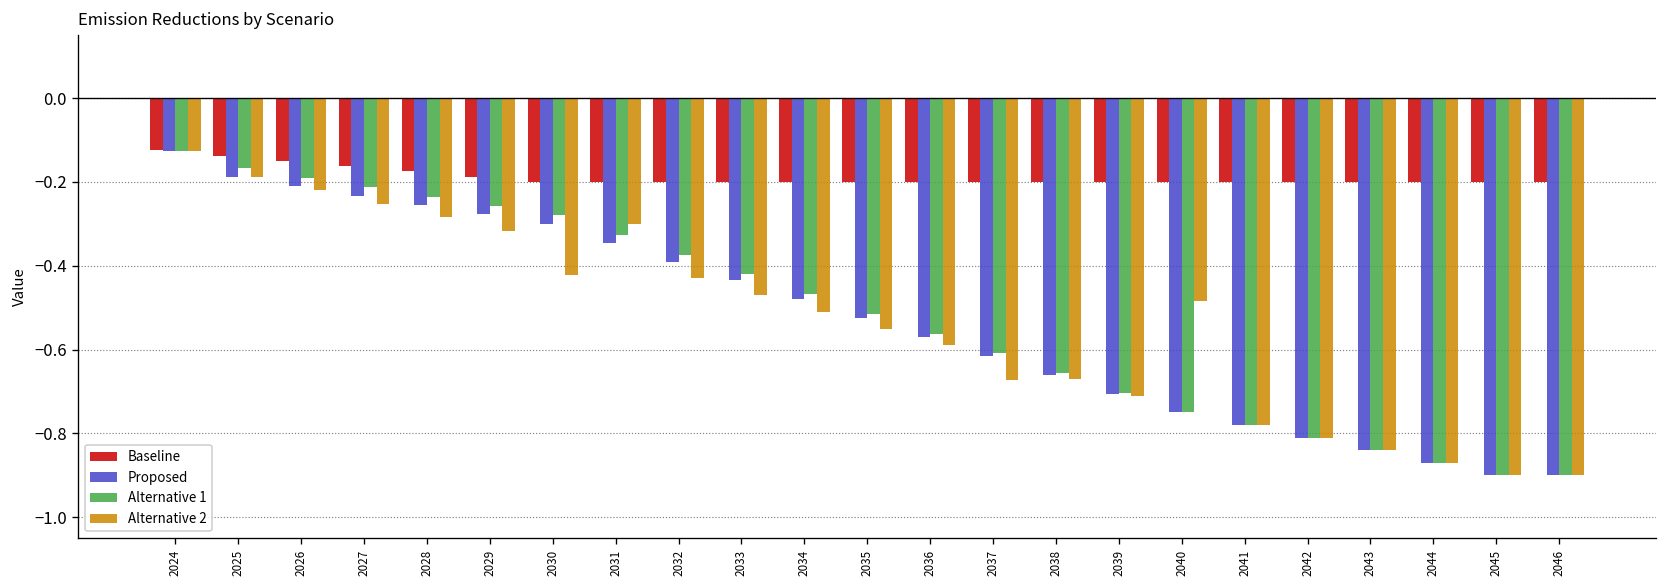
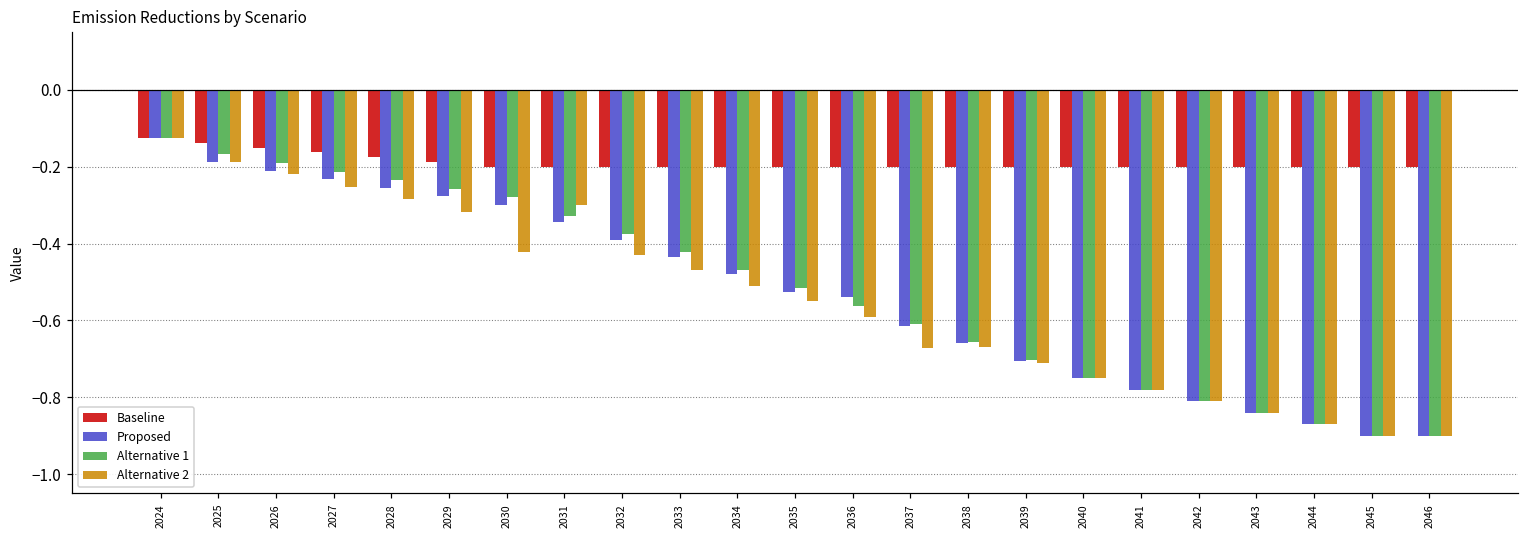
Proposed, 2036: -0.57 -> -0.54
Alternative 2, 2040: -0.48 -> -0.75
